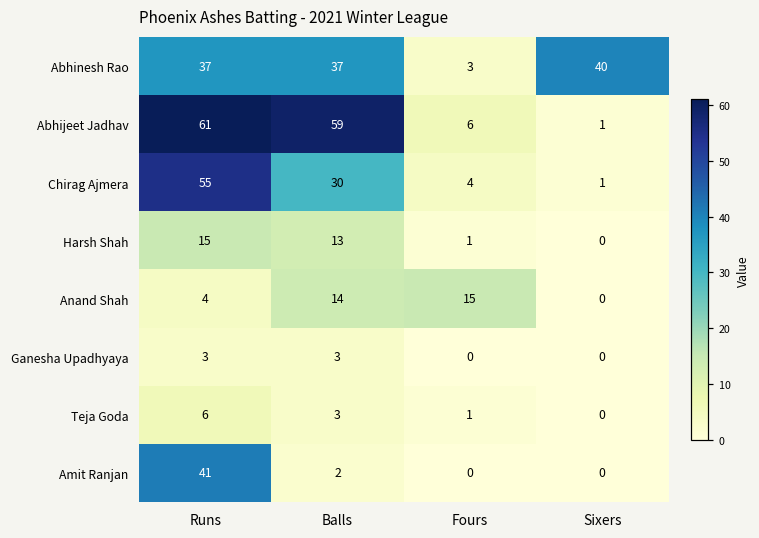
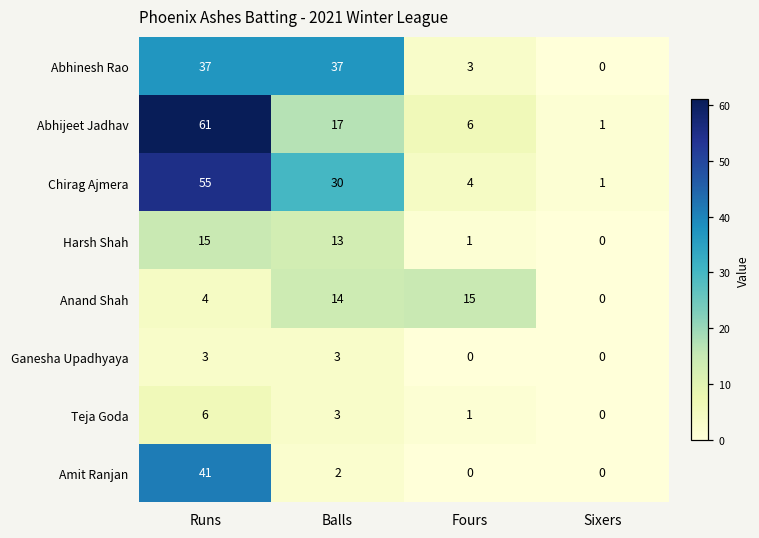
Abhinesh Rao, Sixers: 40 -> 0
Abhijeet Jadhav, Balls: 59 -> 17
